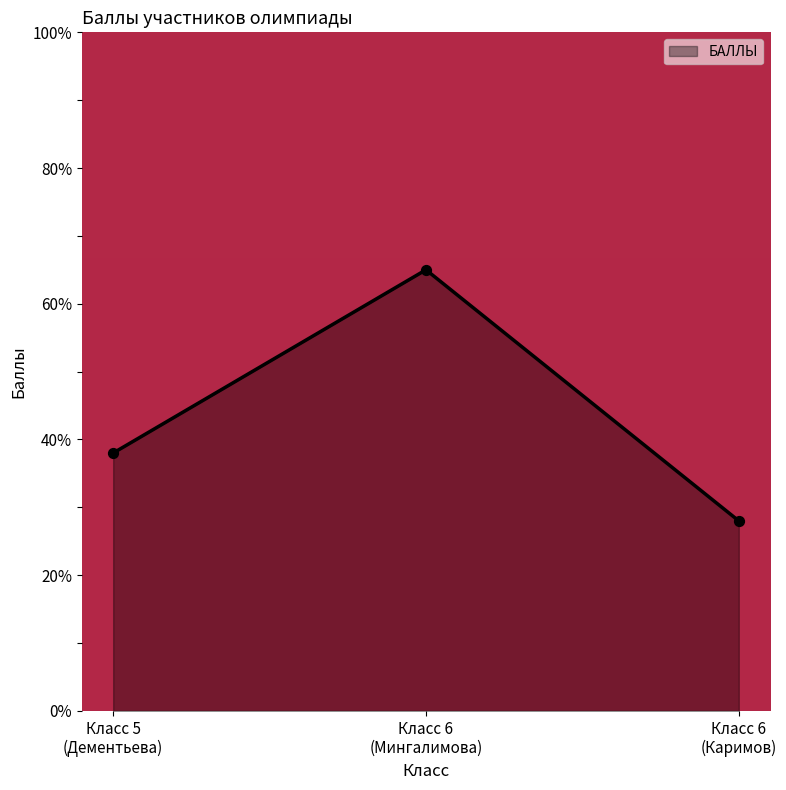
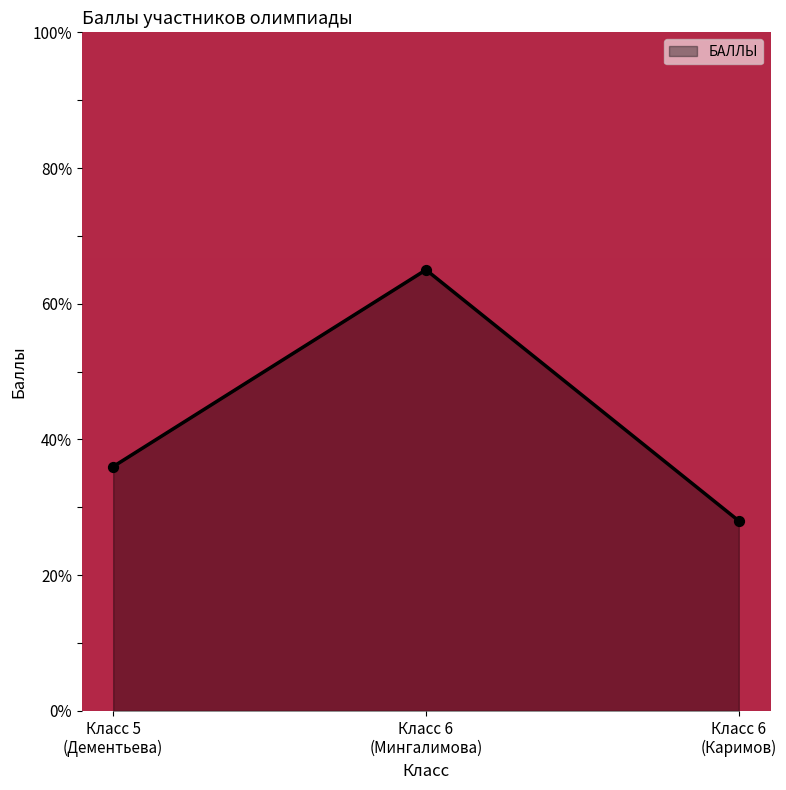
Класс 5 (Дементьева): 38% -> 36%
